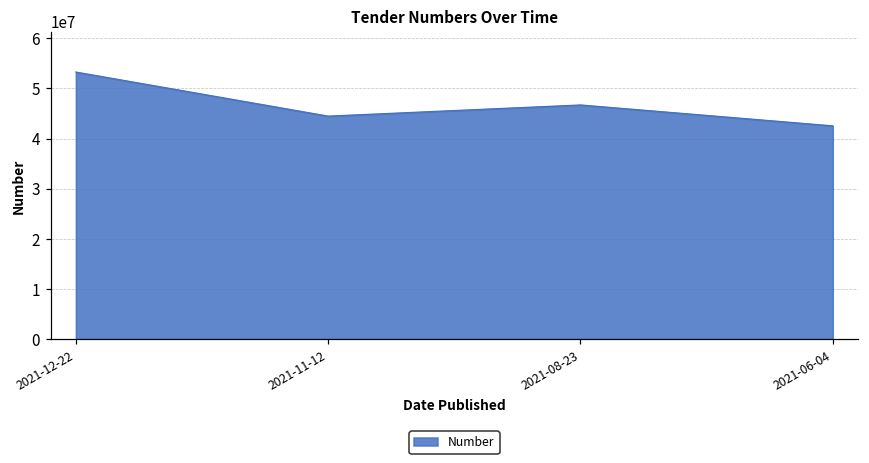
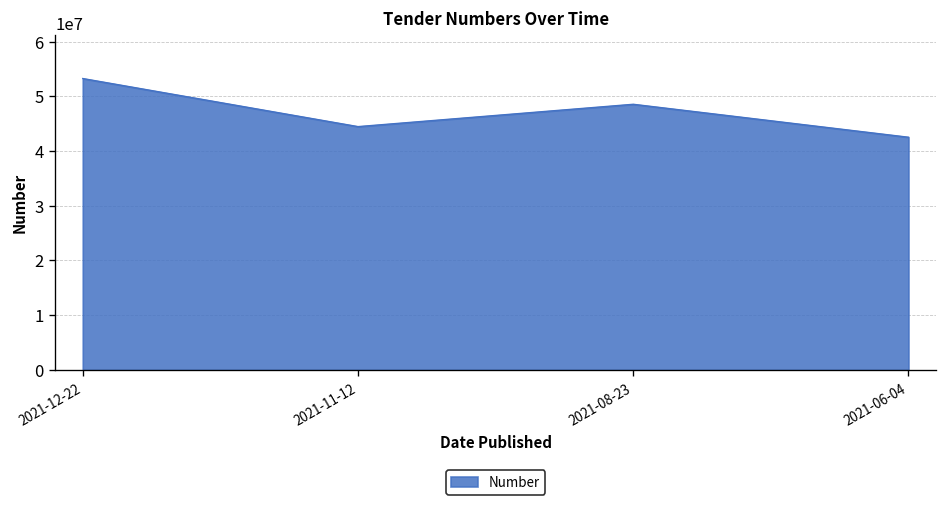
2021-08-23: 47000000 -> 49000000
